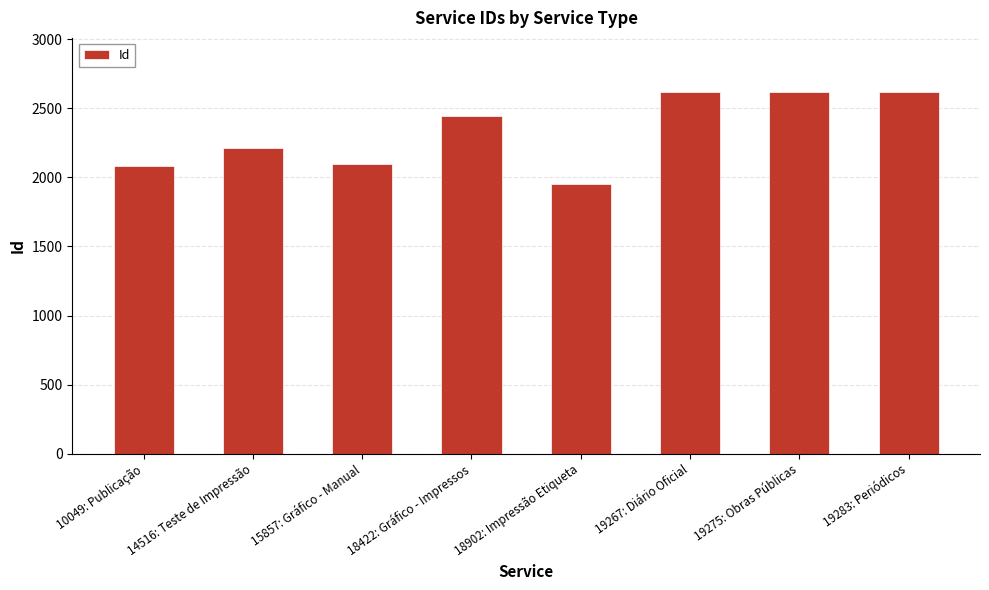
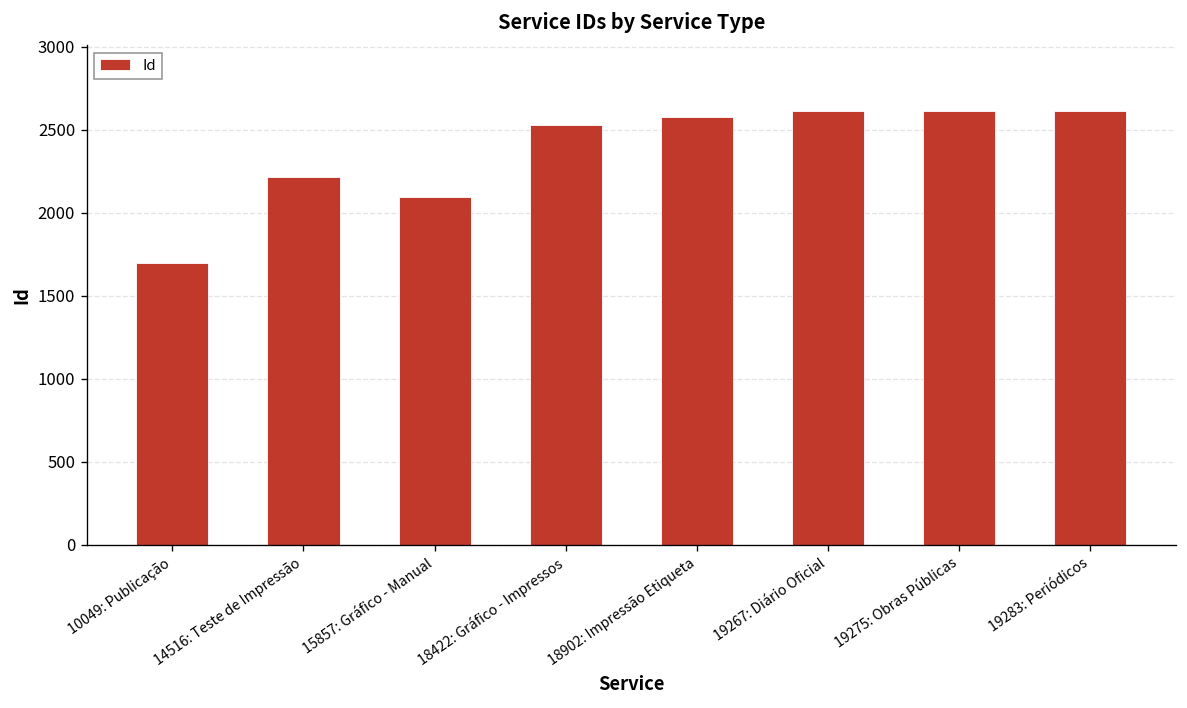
10049: Publicação: 2080 -> 1700
18422: Gráfico - Impressos: 2450 -> 2530
18902: Impressão Etiqueta: 1950 -> 2580
